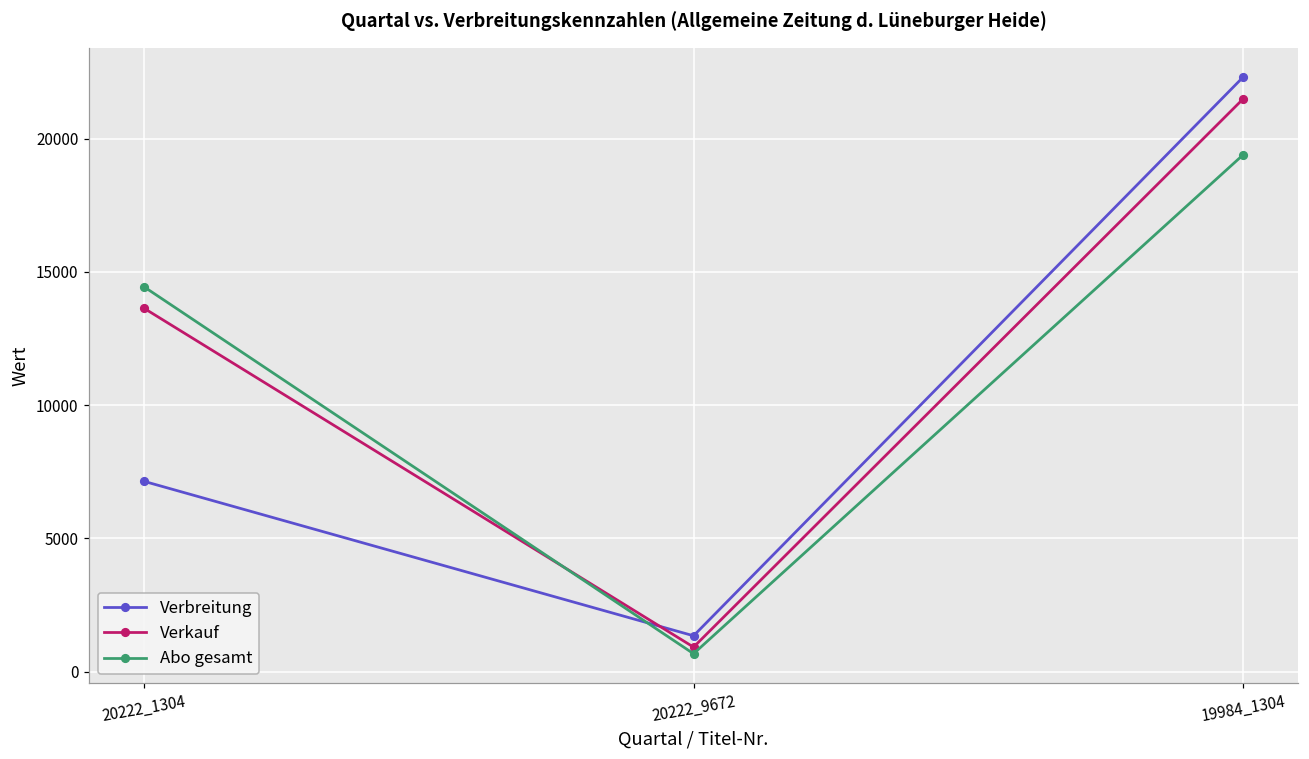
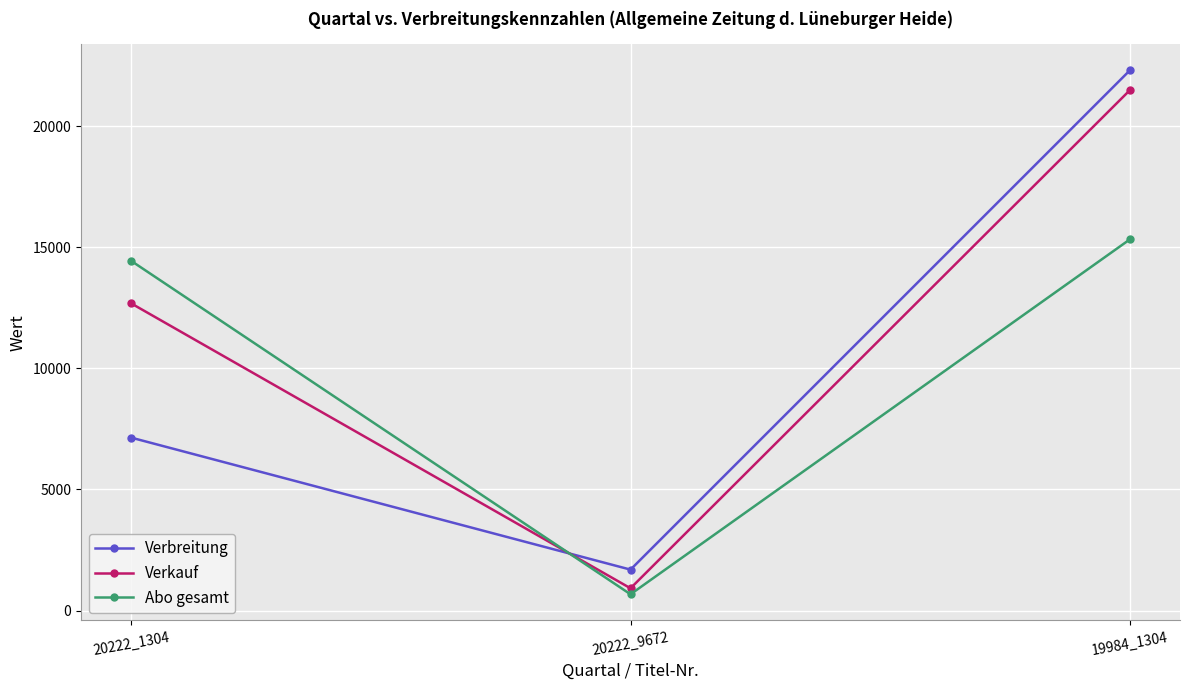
Verkauf, 20222_1304: 13600 -> 12700
Verbreitung, 20222_9672: 1300 -> 1700
Abo gesamt, 19984_1304: 19400 -> 15300
